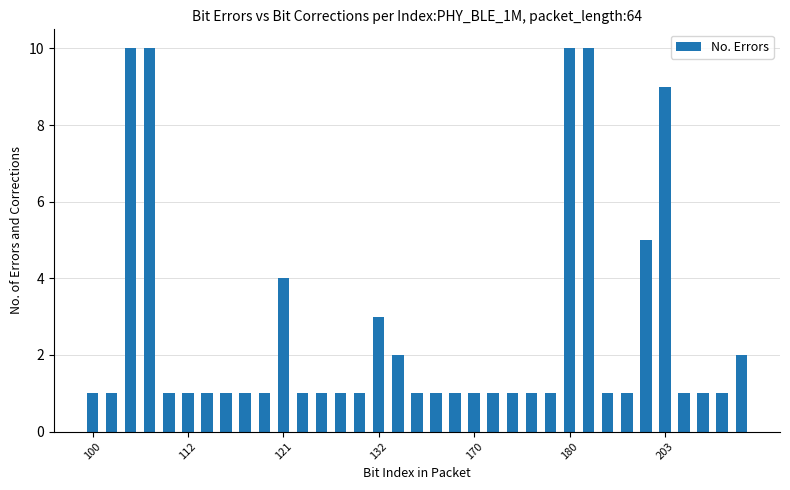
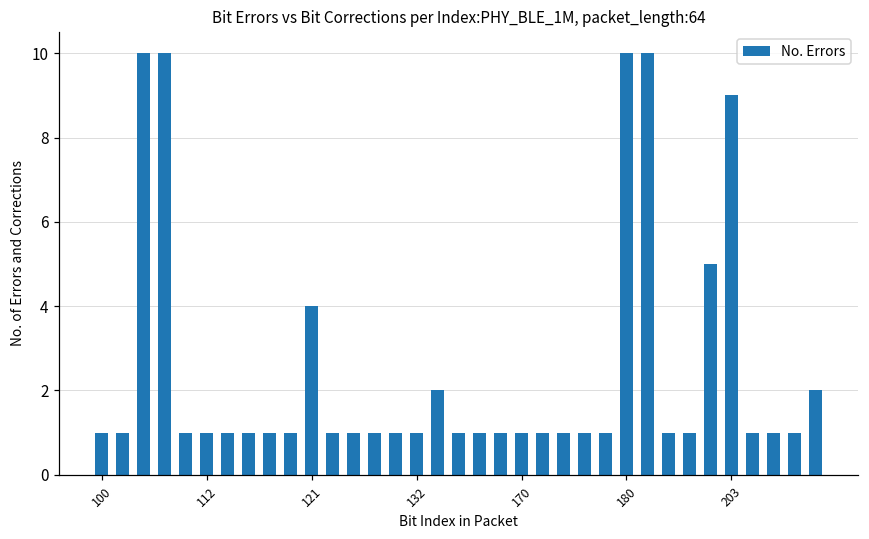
132: 3 -> 1
